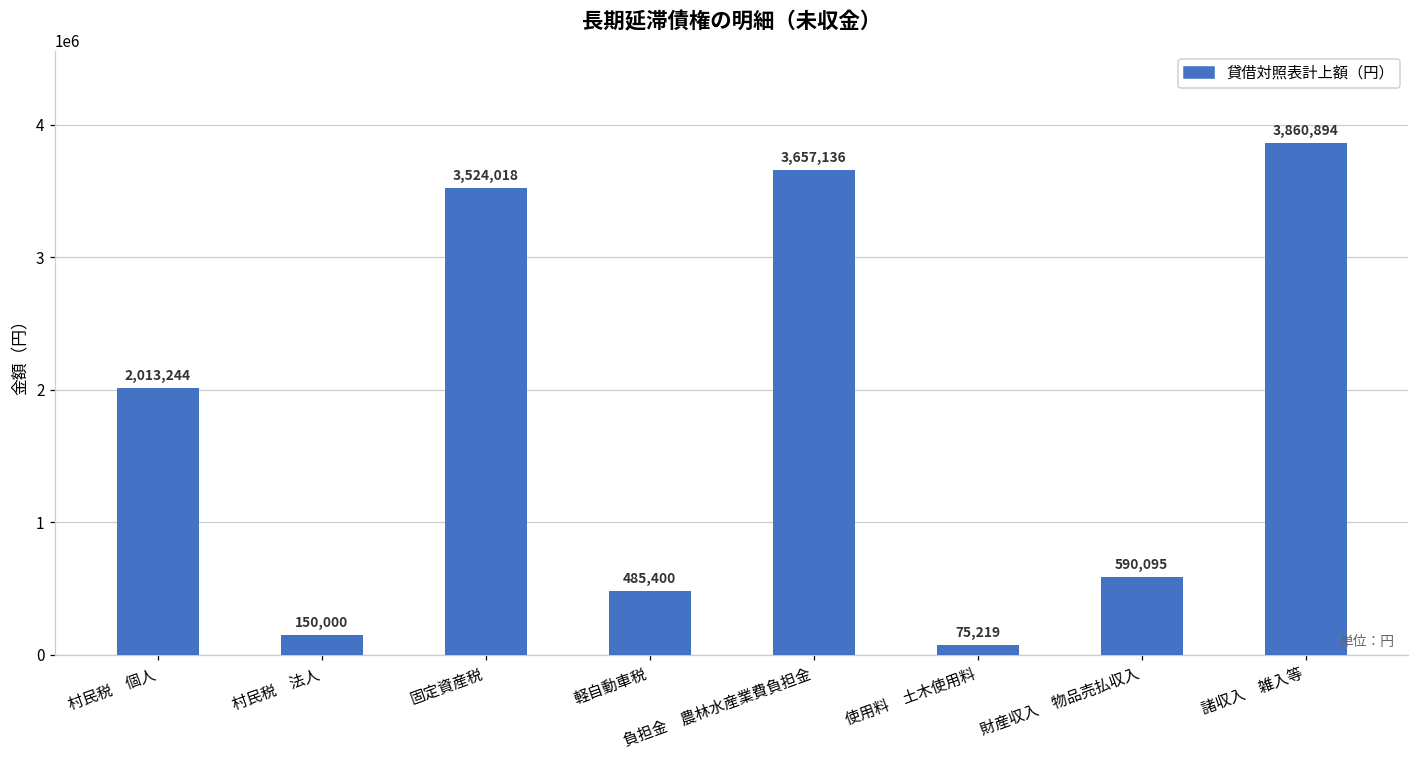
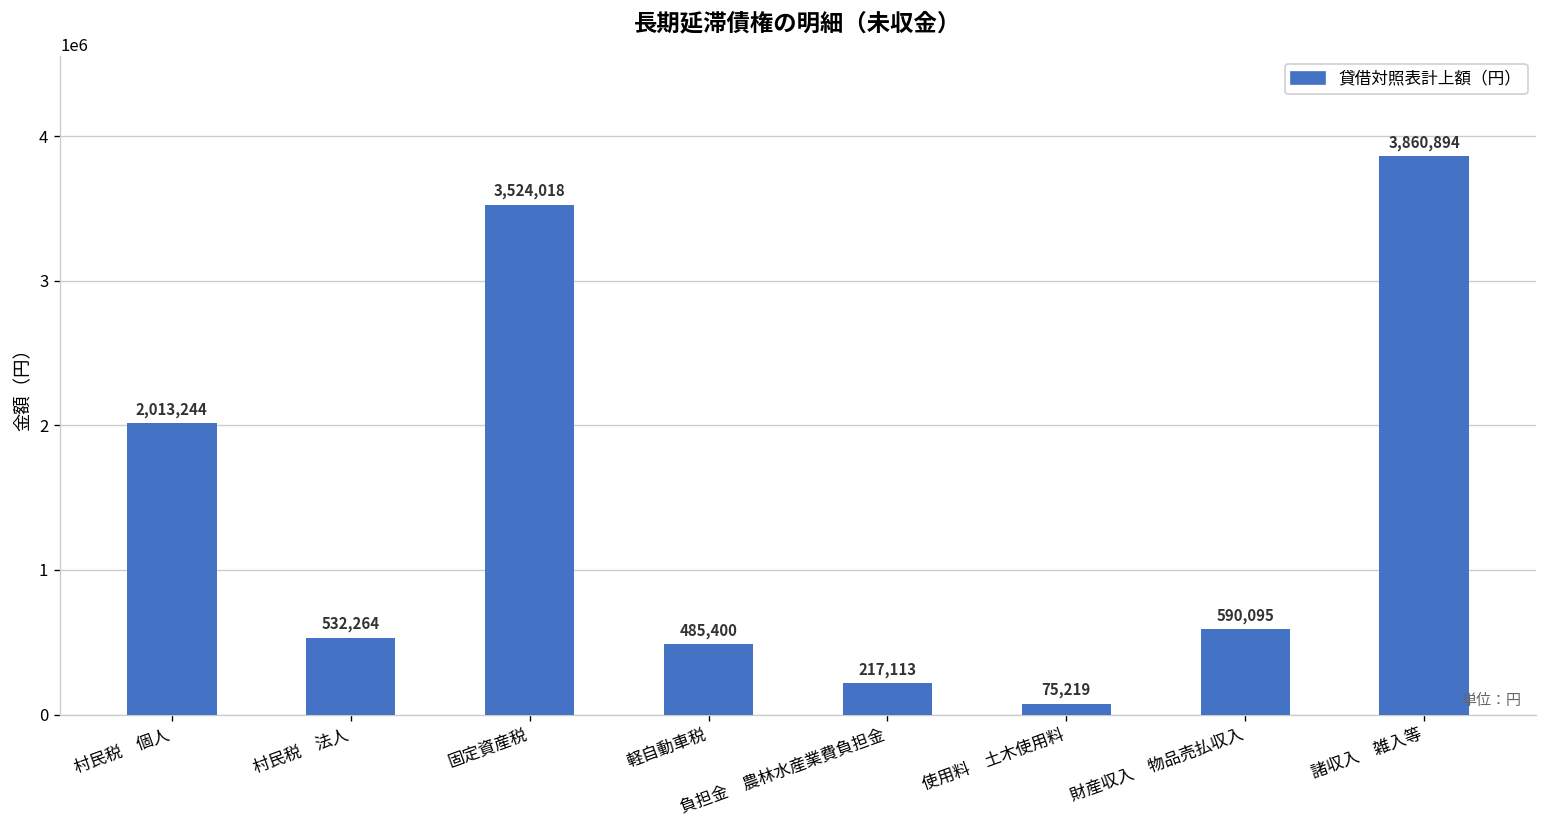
村民税 法人: 150,000 -> 532,264
負担金 農林水産業費負担金: 3,657,136 -> 217,113
